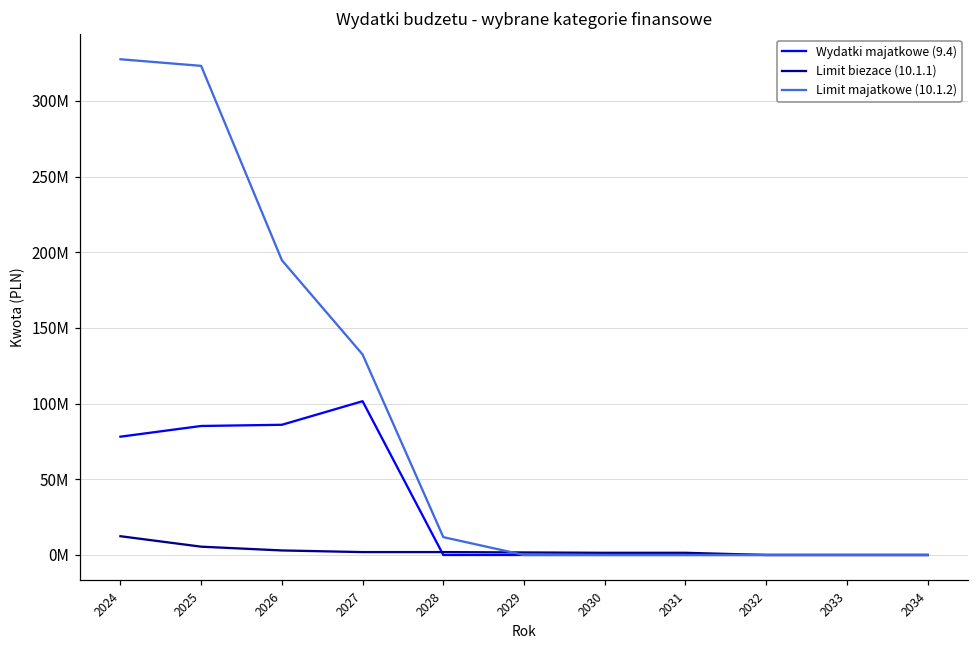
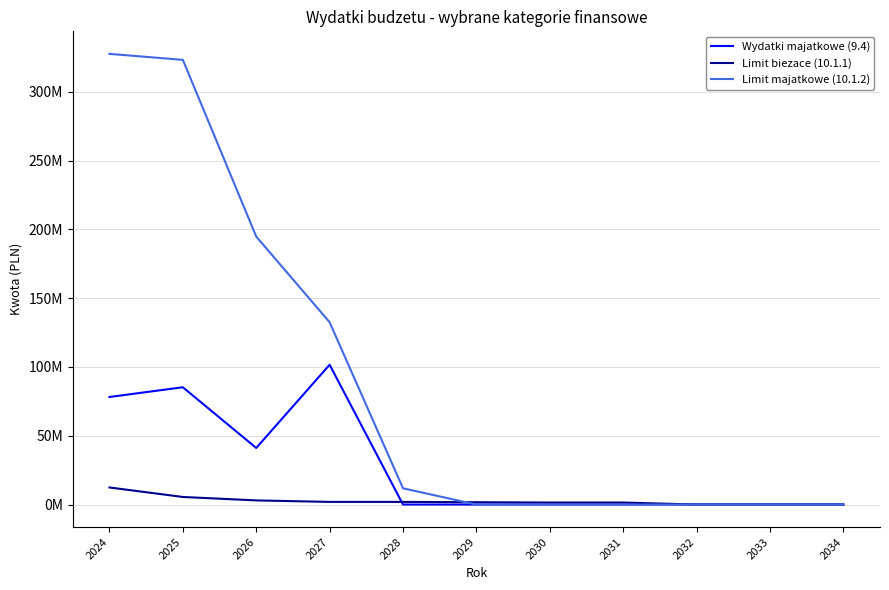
Wydatki majatkowe (9.4), 2026: 86000000 -> 41000000
